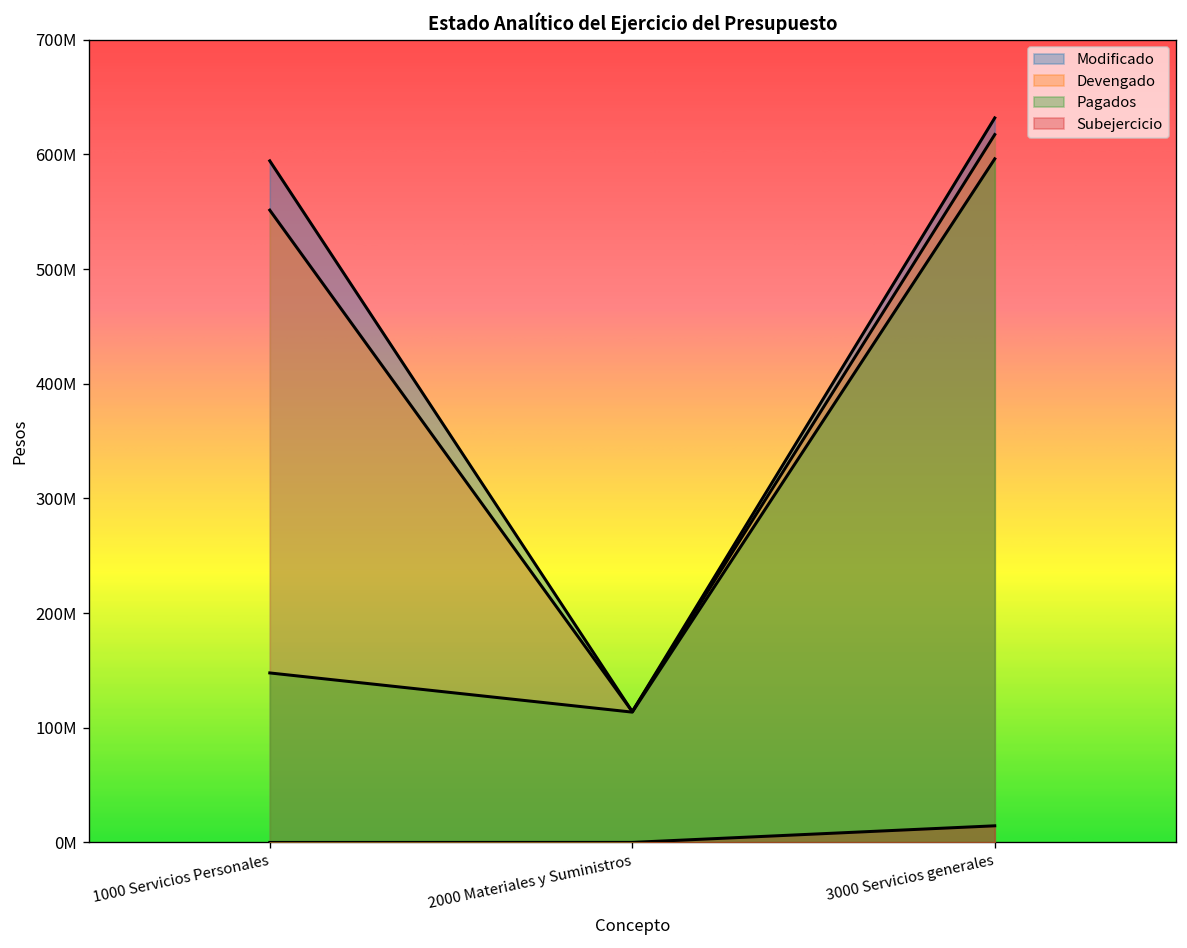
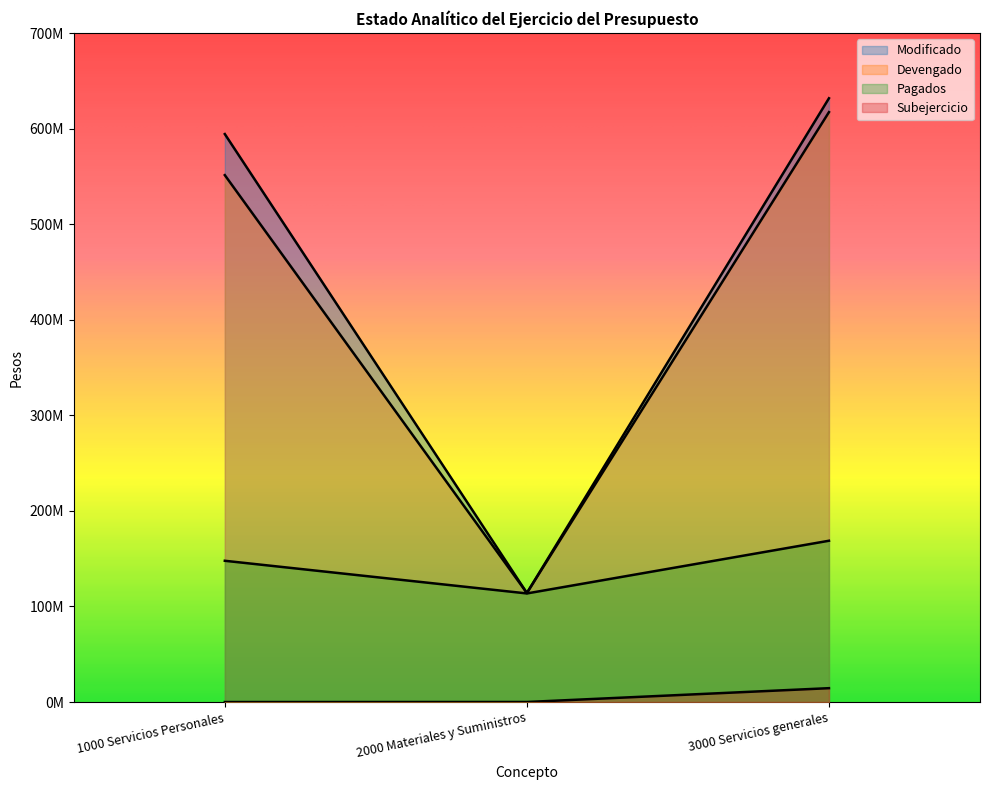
Pagados, 3000 Servicios generales: 600000000 -> 170000000
